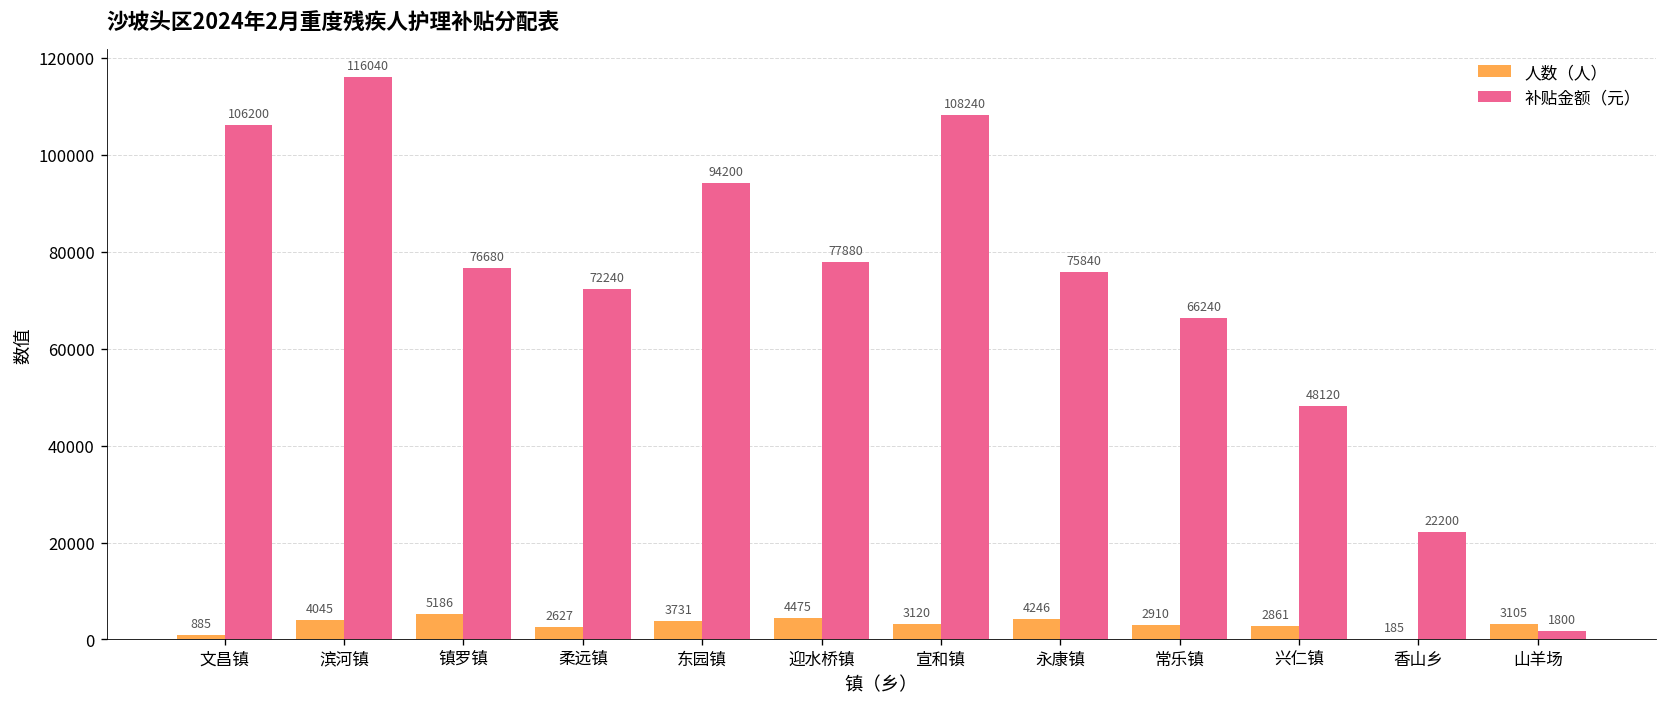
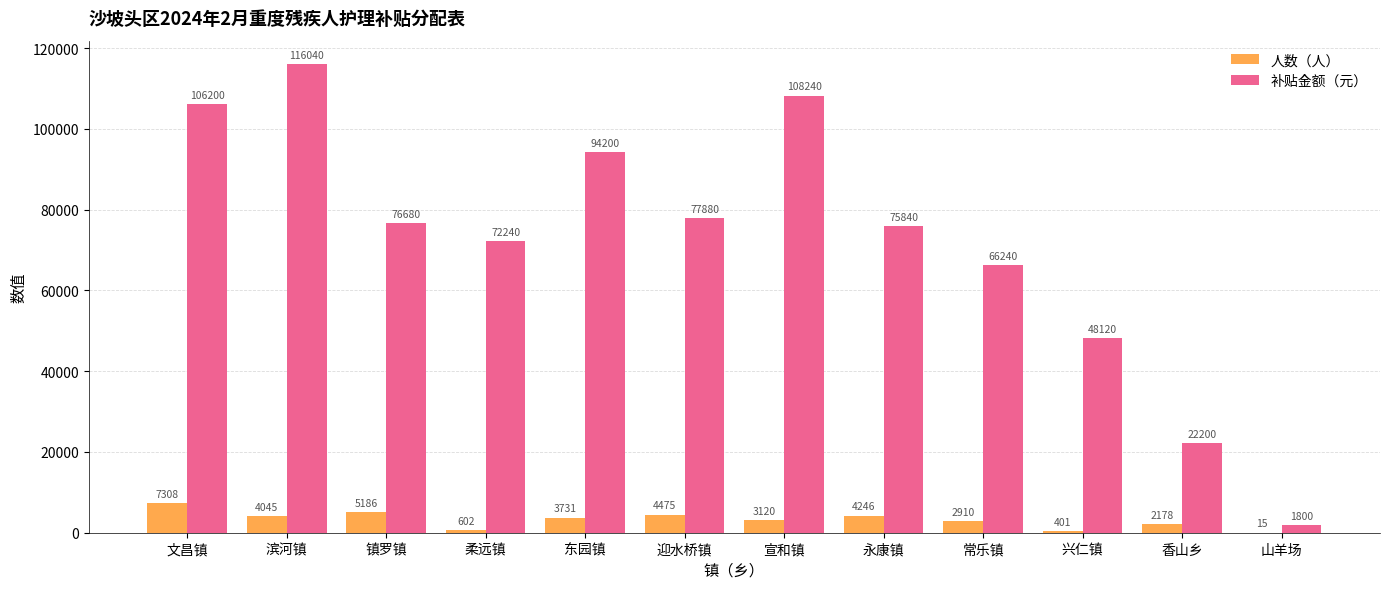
人数（人）, 文昌镇: 885 -> 7308
人数（人）, 柔远镇: 2627 -> 602
人数（人）, 兴仁镇: 2861 -> 401
人数（人）, 香山乡: 185 -> 2178
人数（人）, 山羊场: 3105 -> 15
